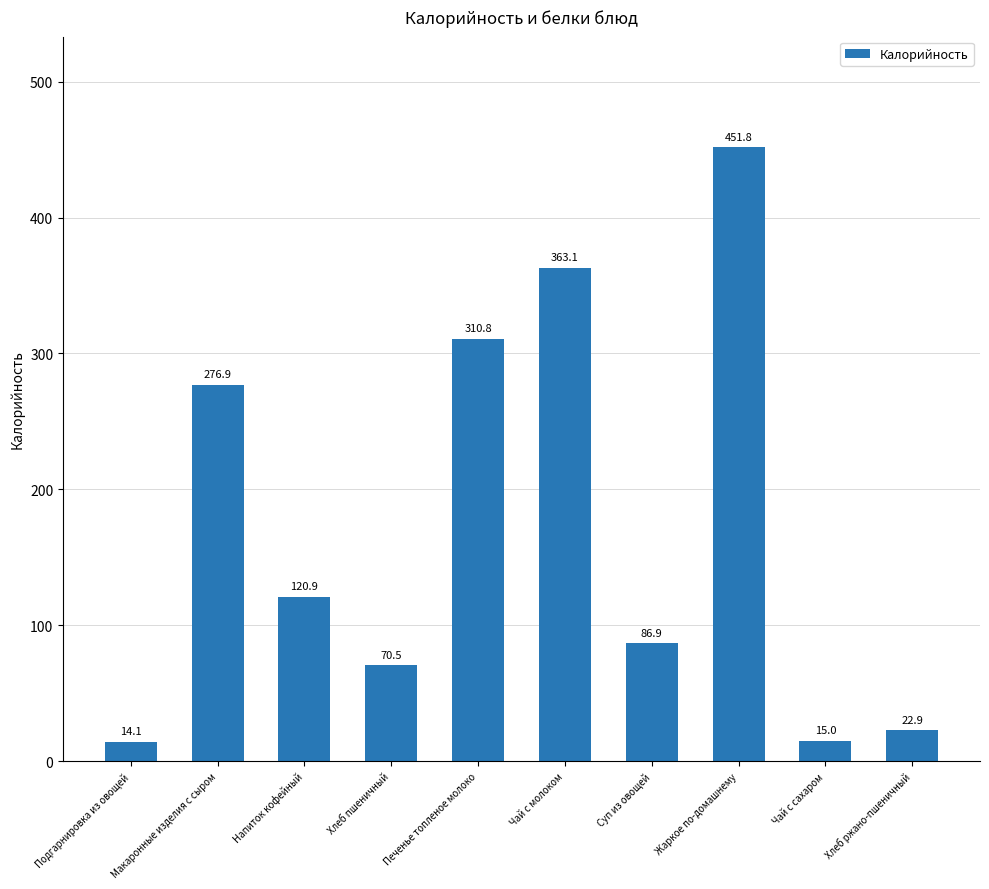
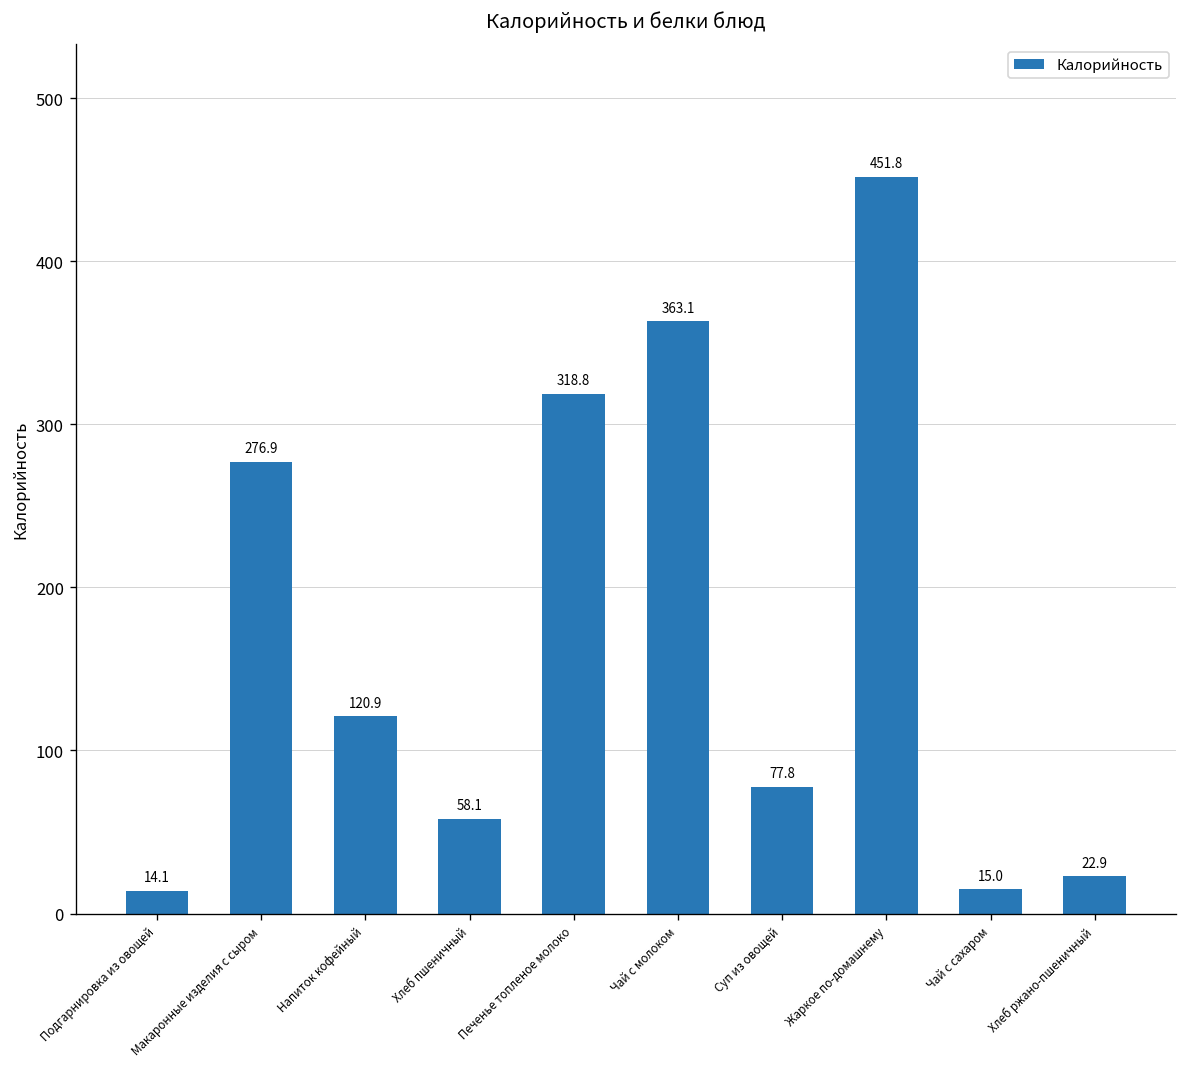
Хлеб пшеничный: 70.5 -> 58.1
Печенье топленое молоко: 310.8 -> 318.8
Суп из овощей: 86.9 -> 77.8
